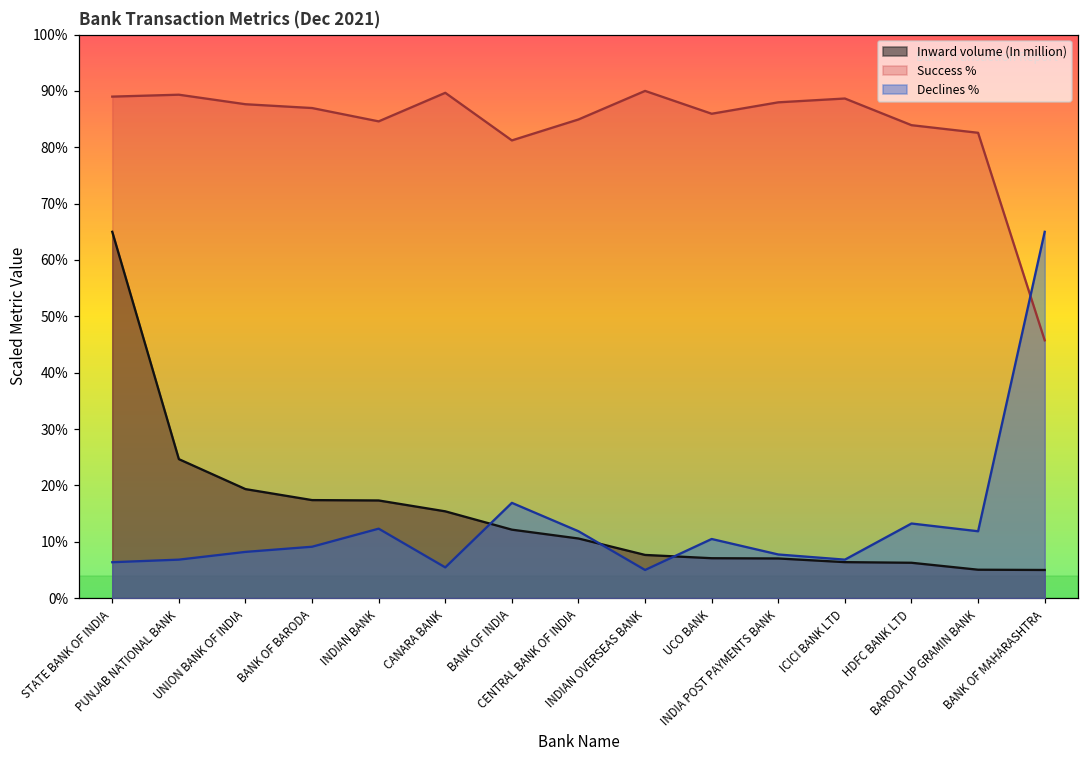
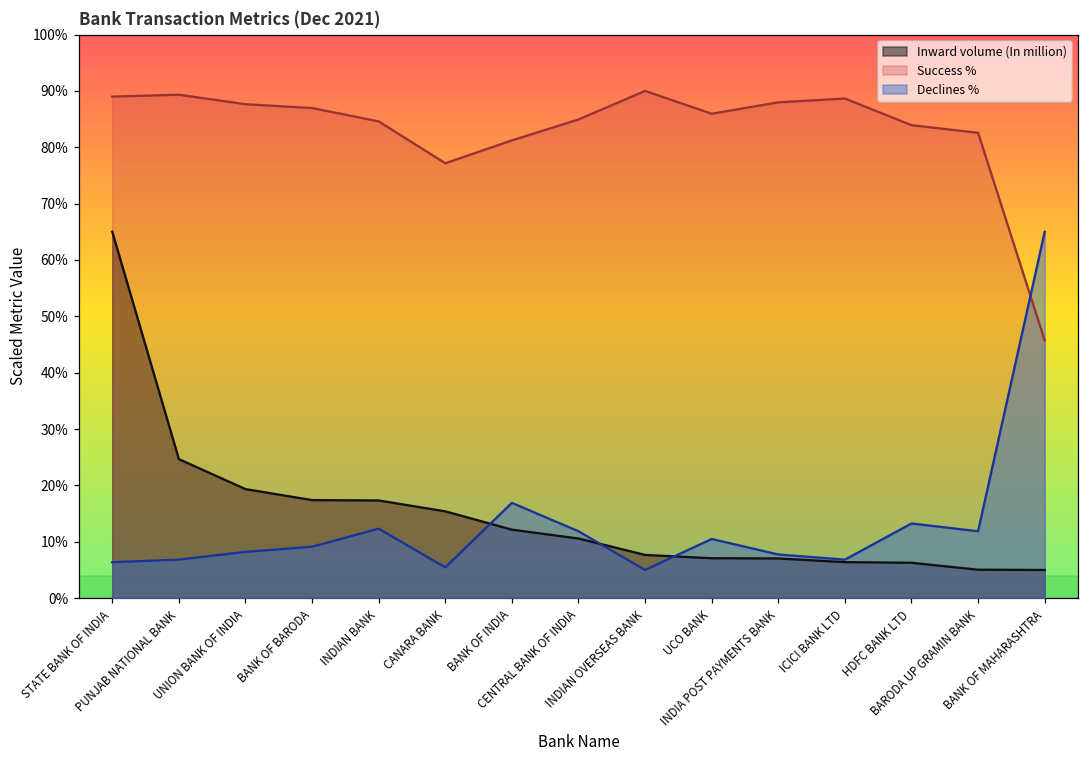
Success %, CANARA BANK: 90% -> 77%
